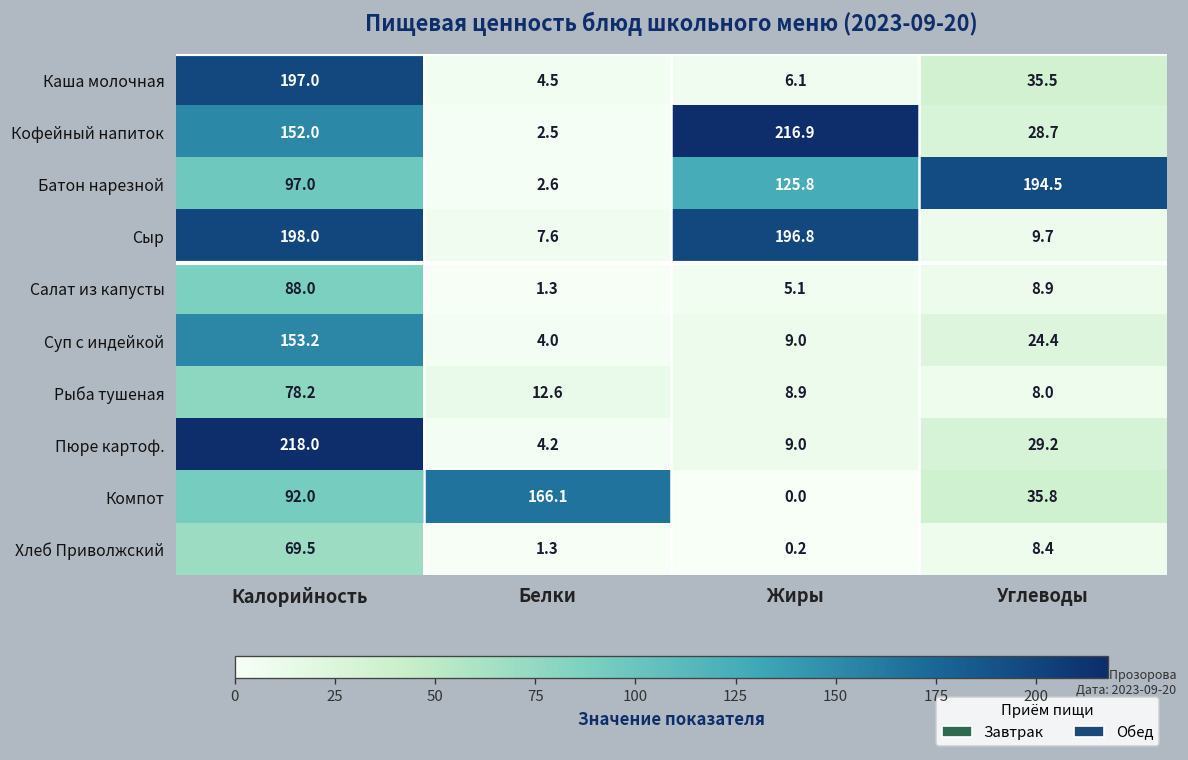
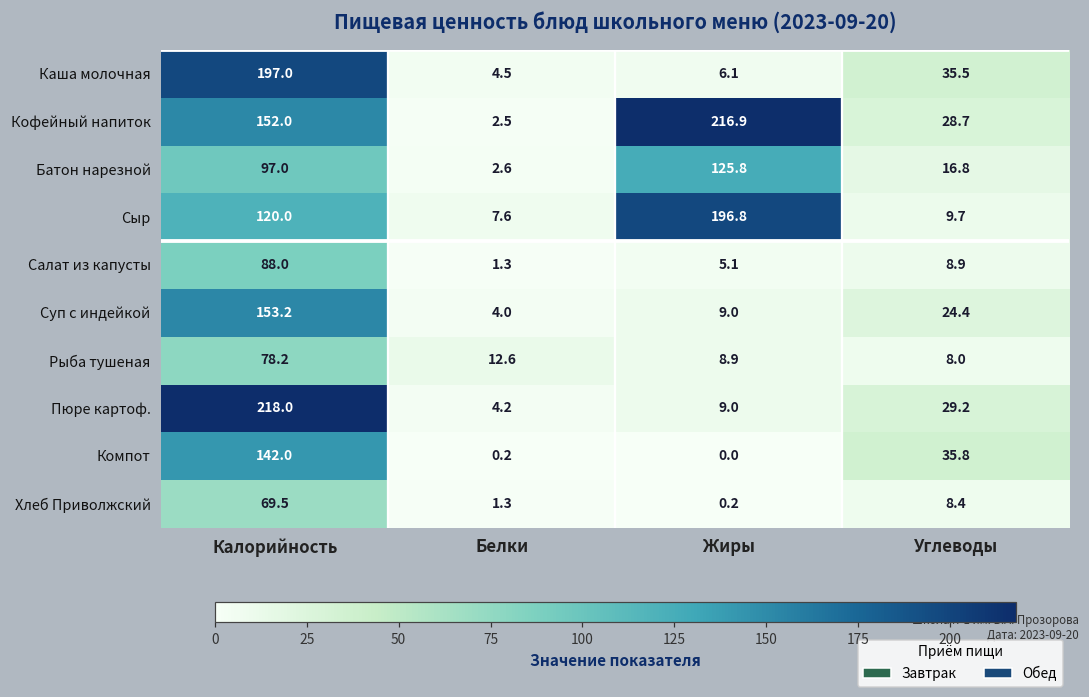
Батон нарезной, Углеводы: 194.5 -> 16.8
Сыр, Калорийность: 198.0 -> 120.0
Компот, Калорийность: 92.0 -> 142.0
Компот, Белки: 166.1 -> 0.2
